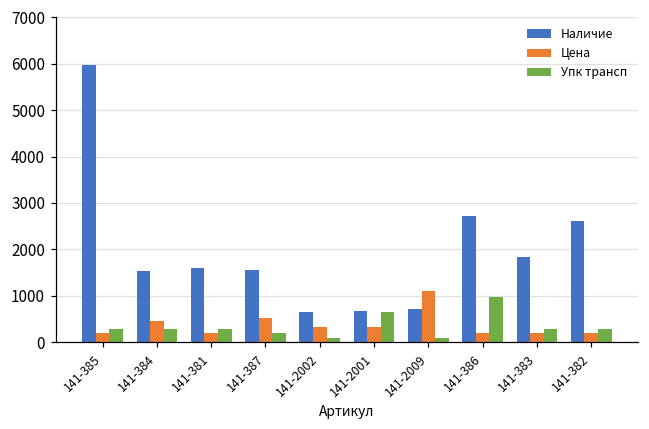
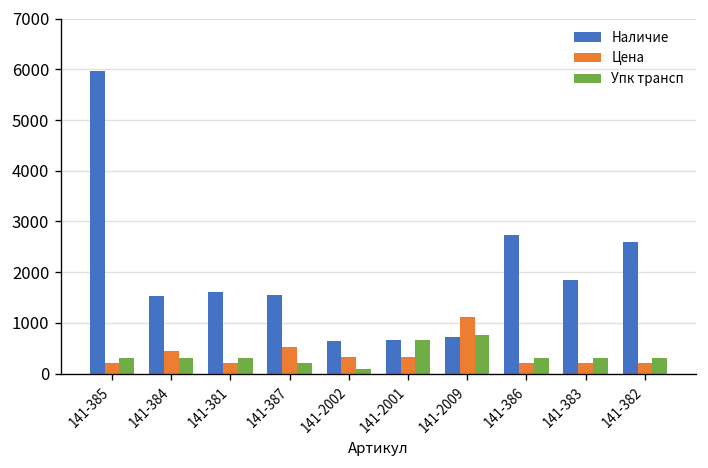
Упк трансп, 141-2009: 100 -> 800
Упк трансп, 141-386: 1000 -> 300
